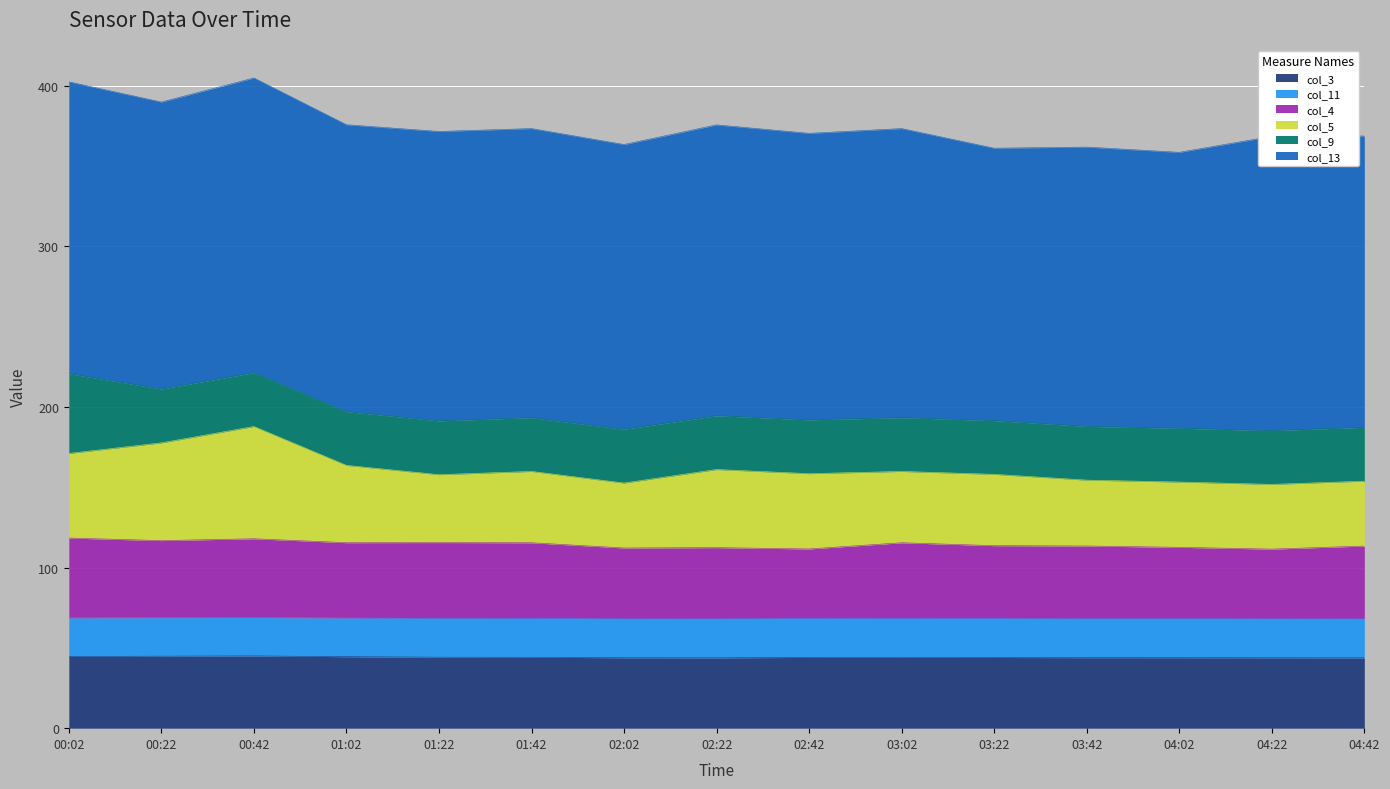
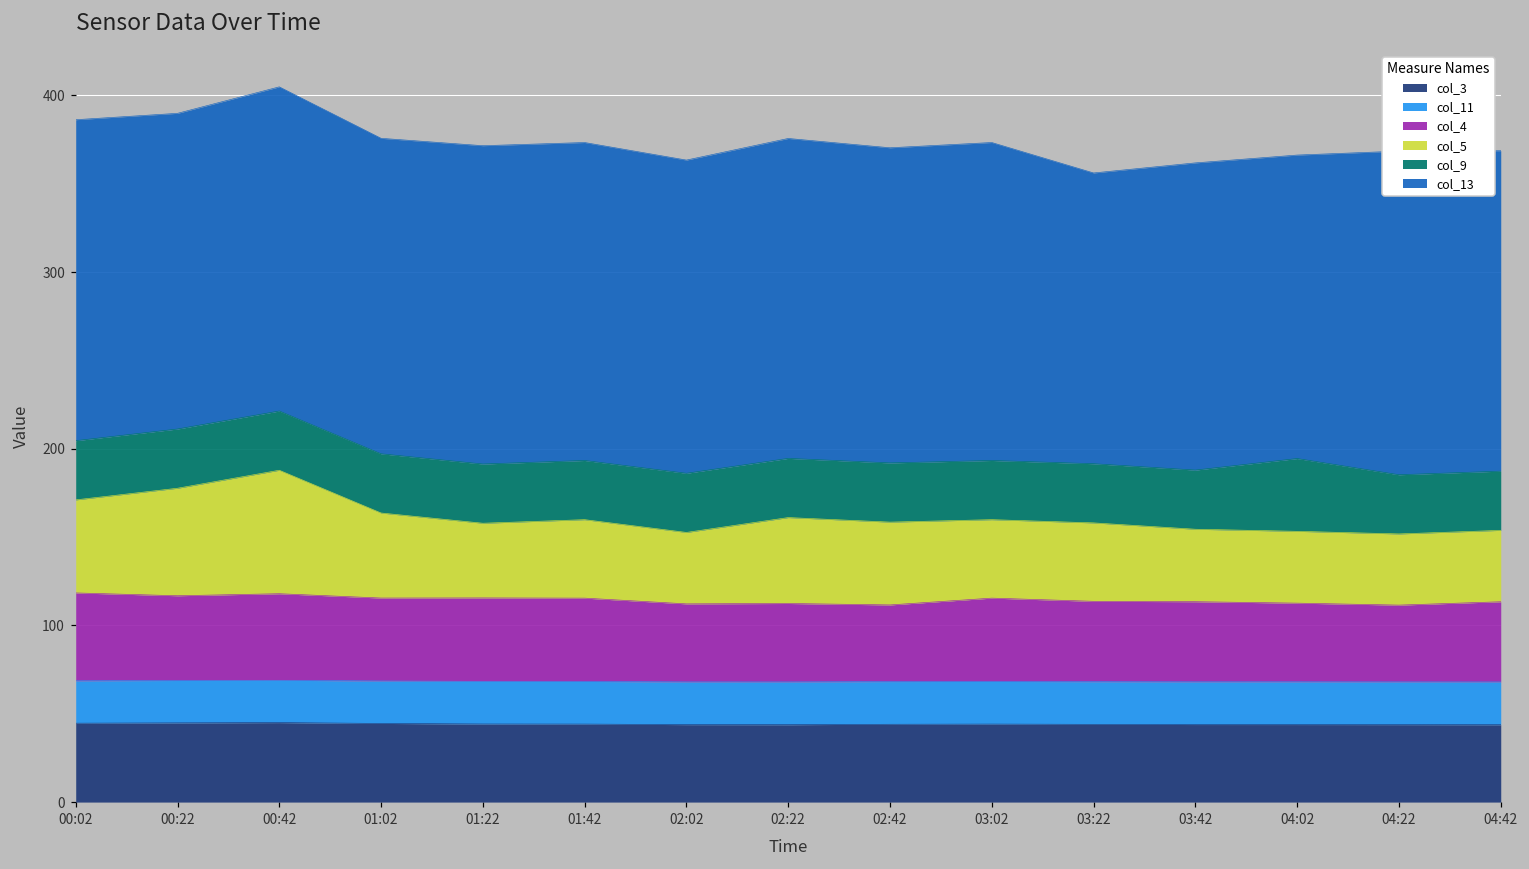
col_9, 00:02: 50 -> 34
col_13, 03:22: 170 -> 165
col_9, 04:02: 34 -> 41
